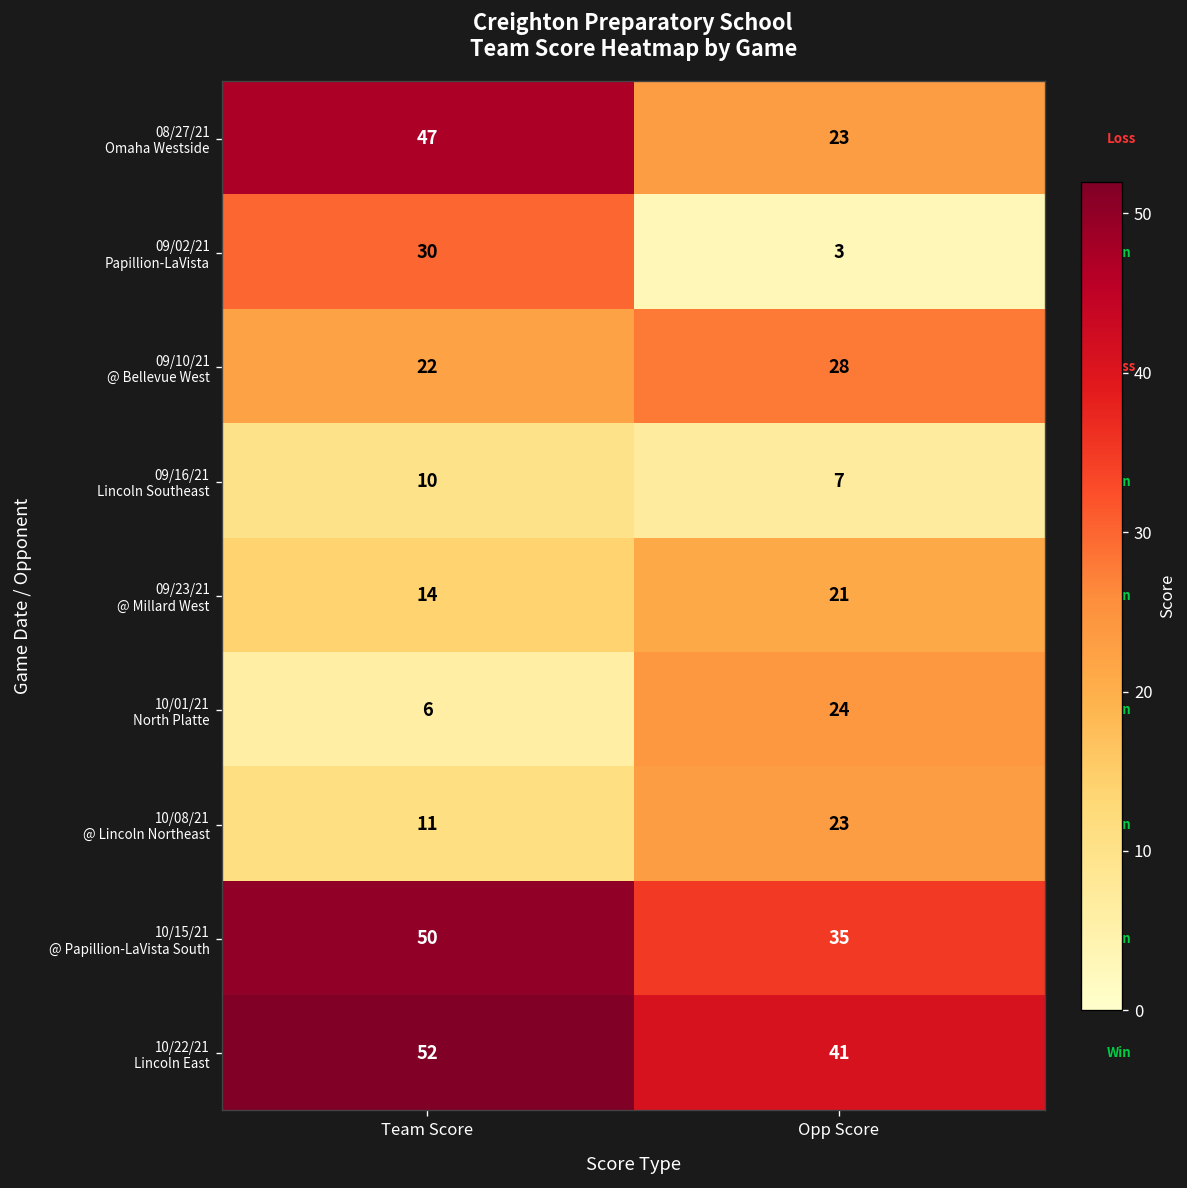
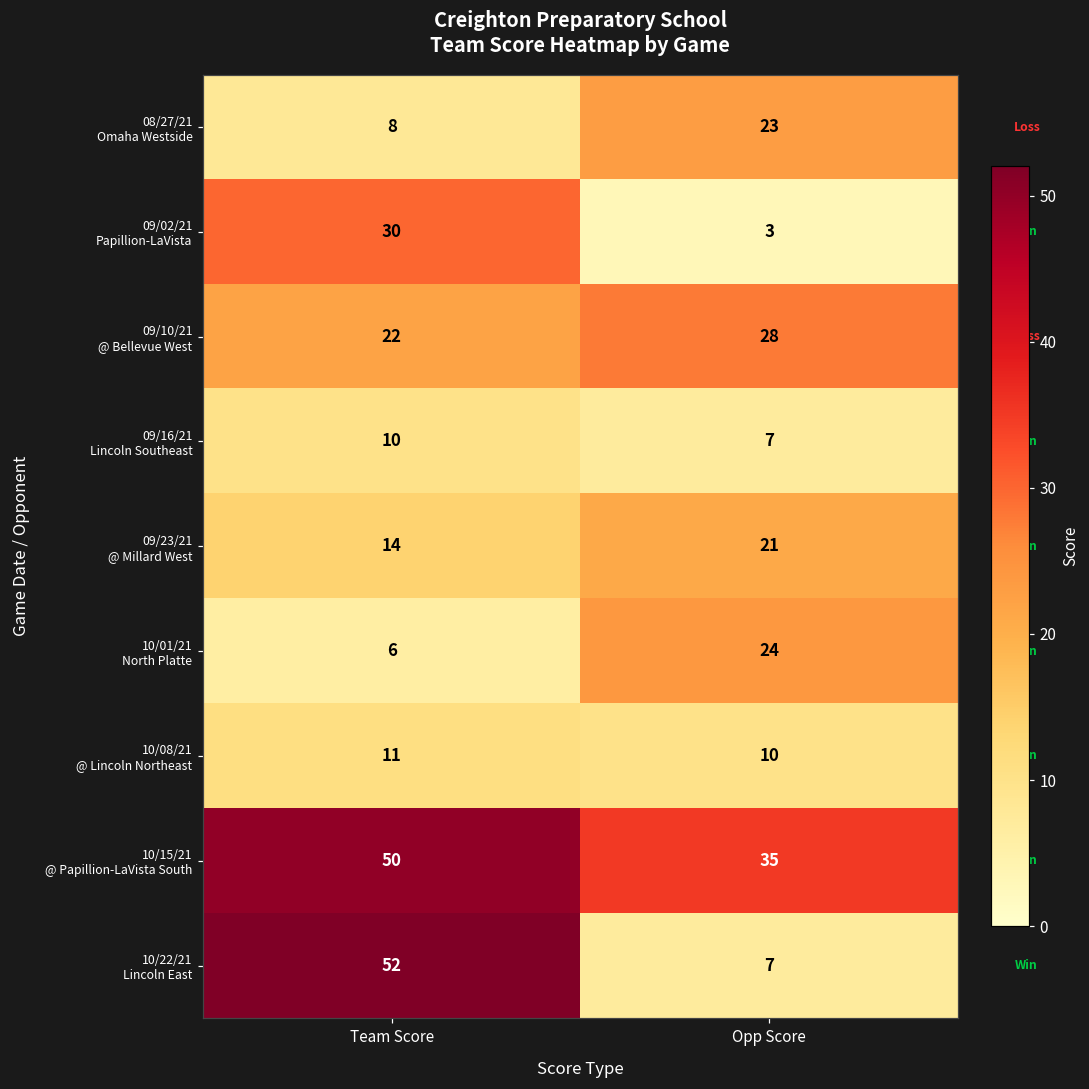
08/27/21 Omaha Westside, Team Score: 47 -> 8
10/08/21 @ Lincoln Northeast, Opp Score: 23 -> 10
10/22/21 Lincoln East, Opp Score: 41 -> 7
